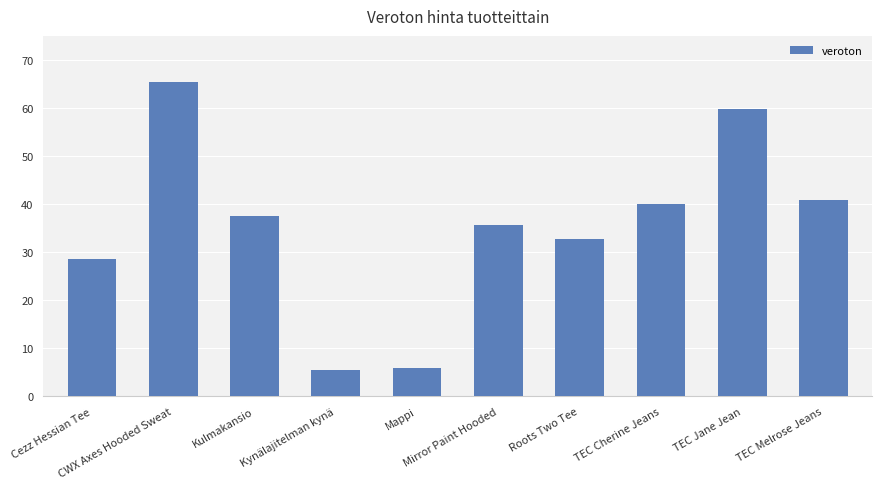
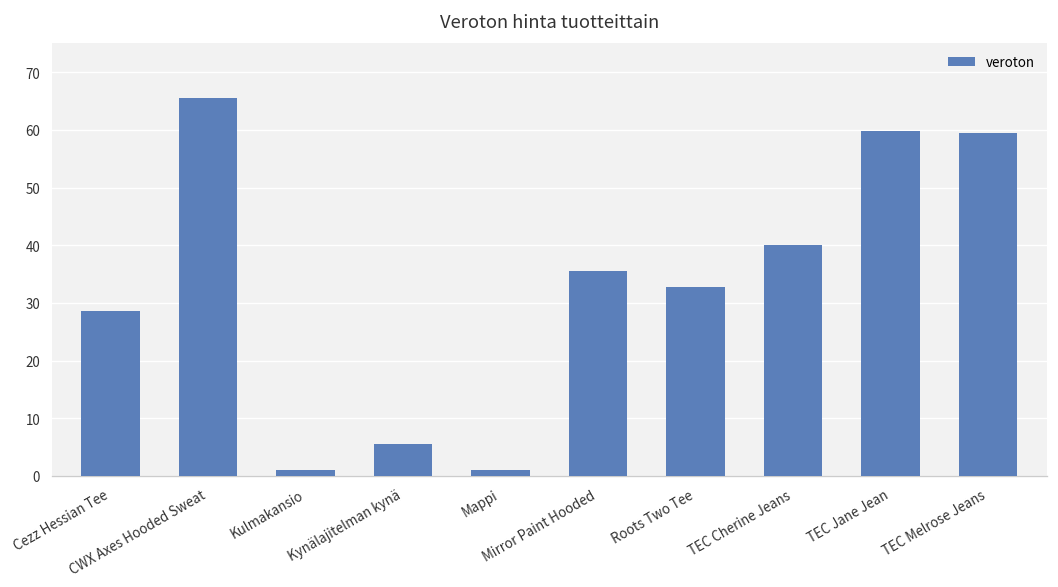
Kulmakansio: 38 -> 1
Mappi: 6 -> 1
TEC Melrose Jeans: 41 -> 59
